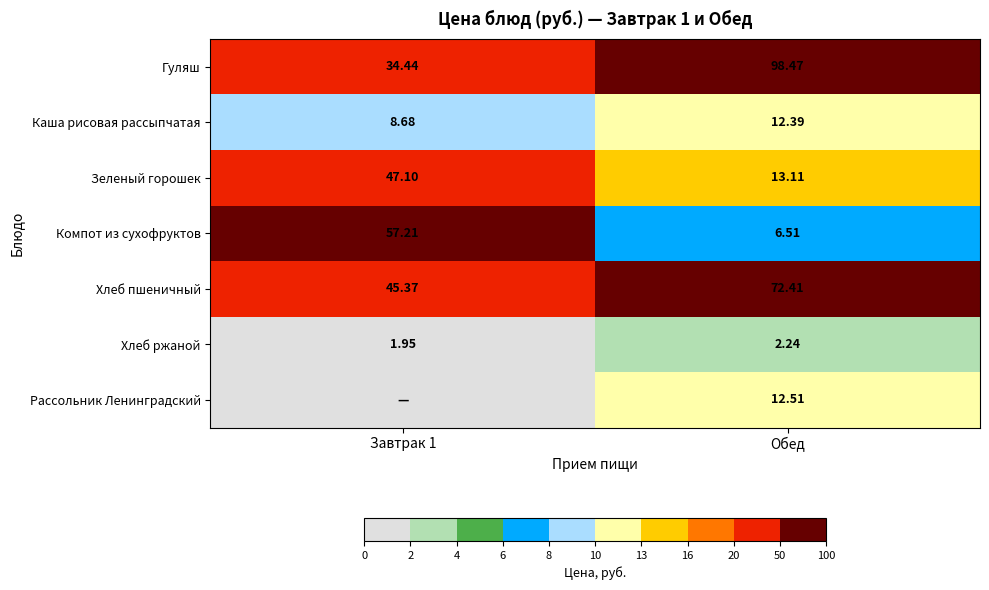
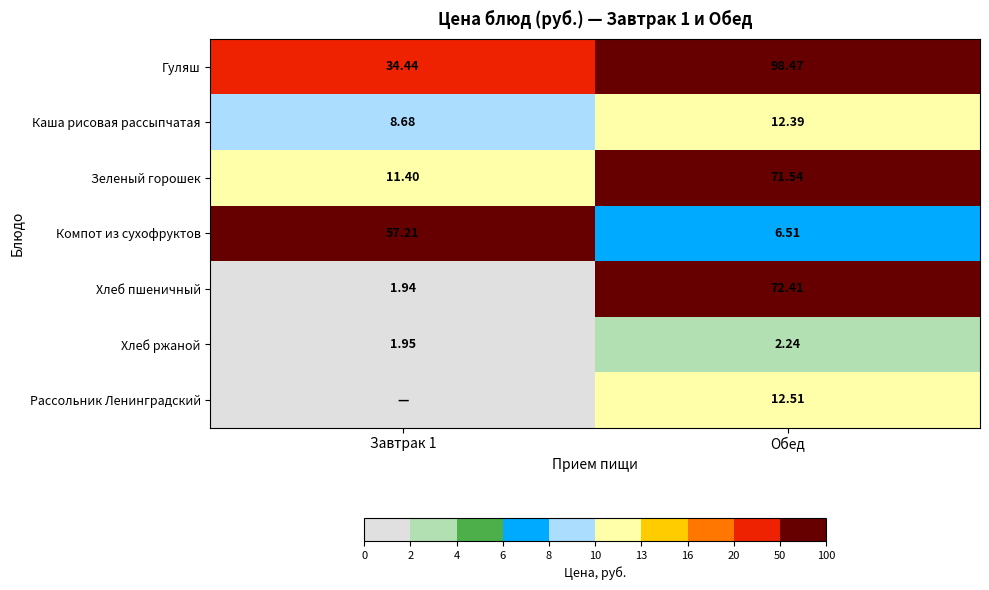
Зеленый горошек, Завтрак 1: 47.10 -> 11.40
Зеленый горошек, Обед: 13.11 -> 71.54
Хлеб пшеничный, Завтрак 1: 45.37 -> 1.94
